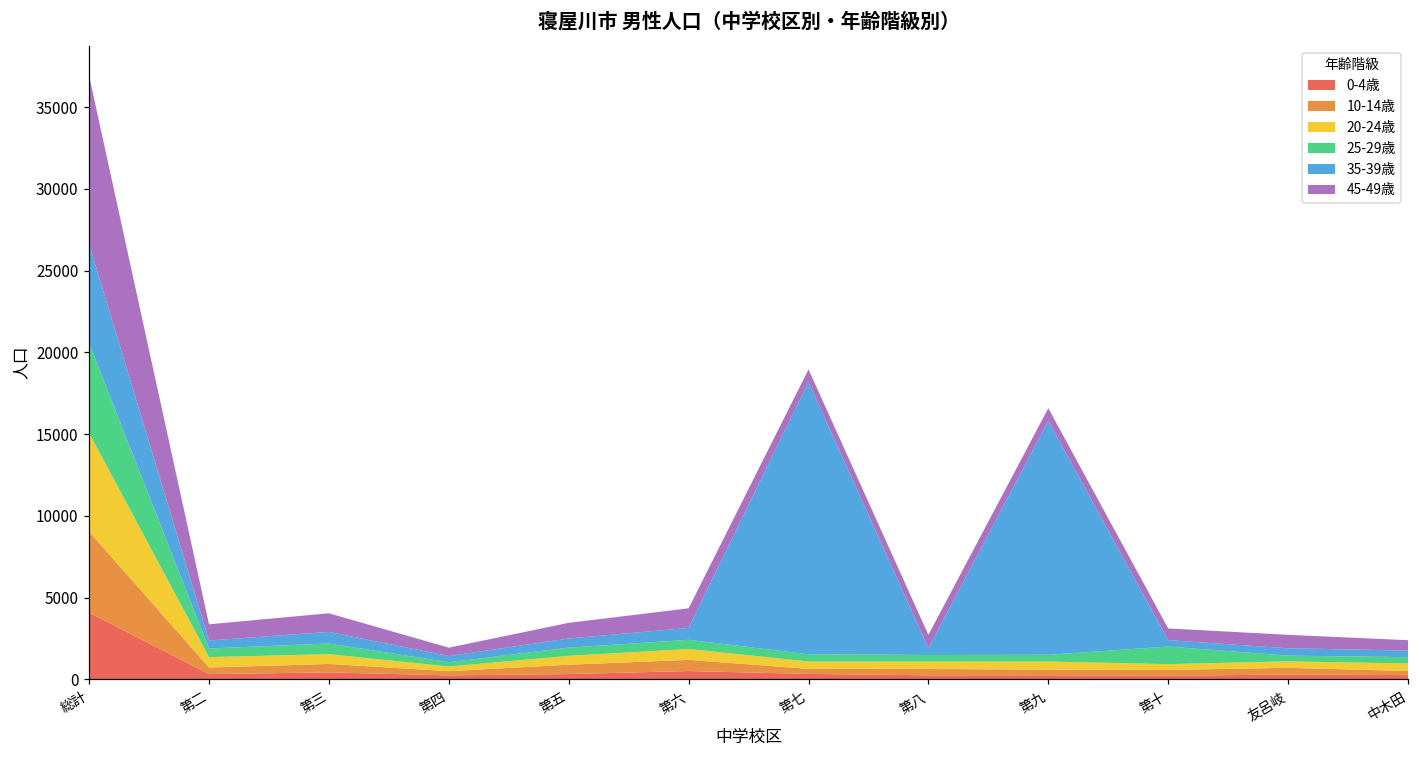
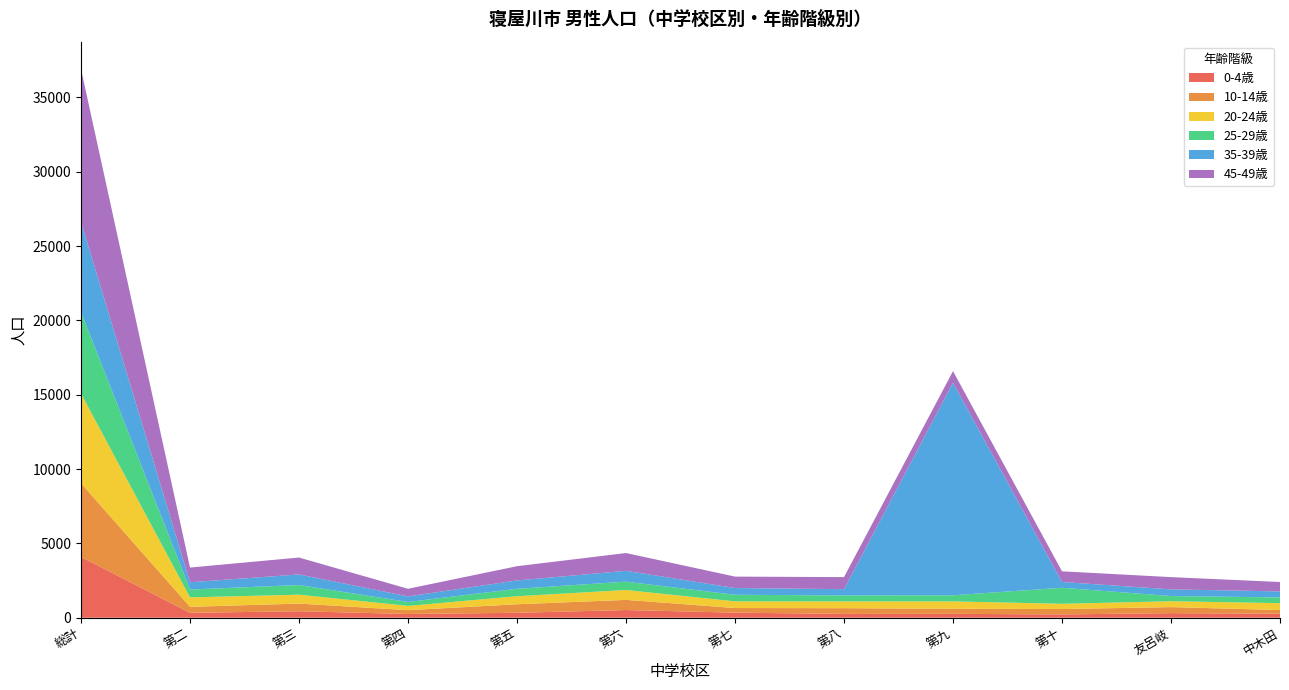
35-39歳, 第七: 16700 -> 500
